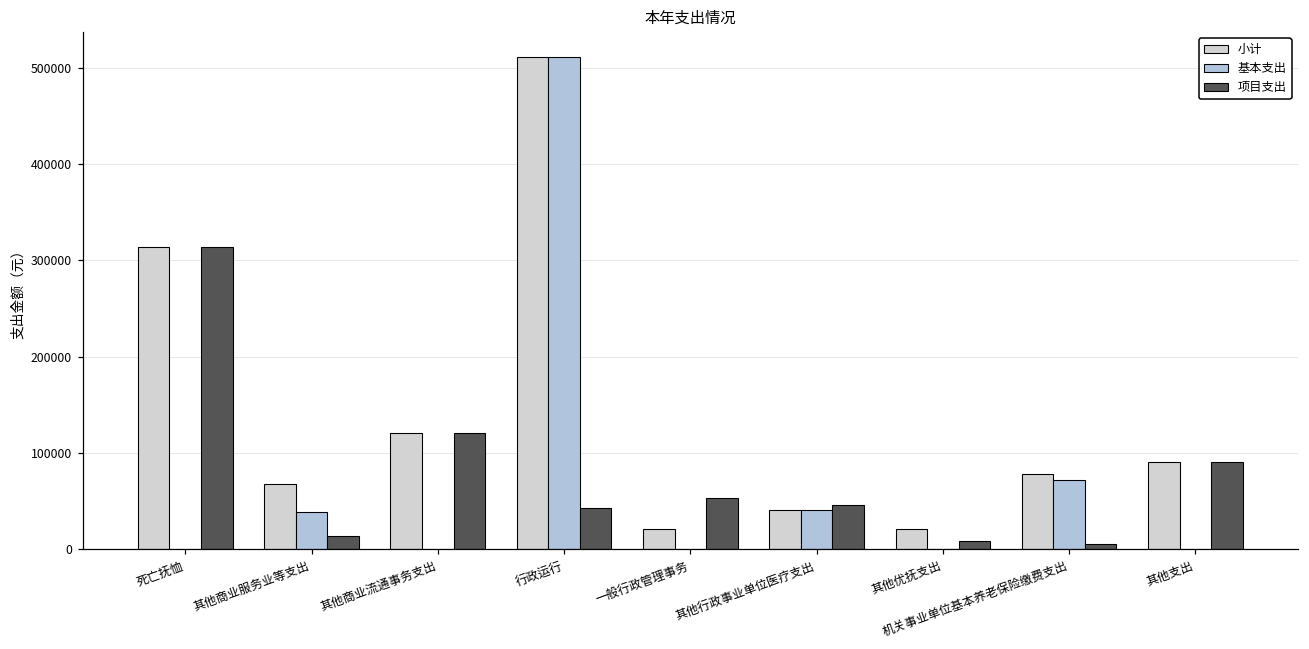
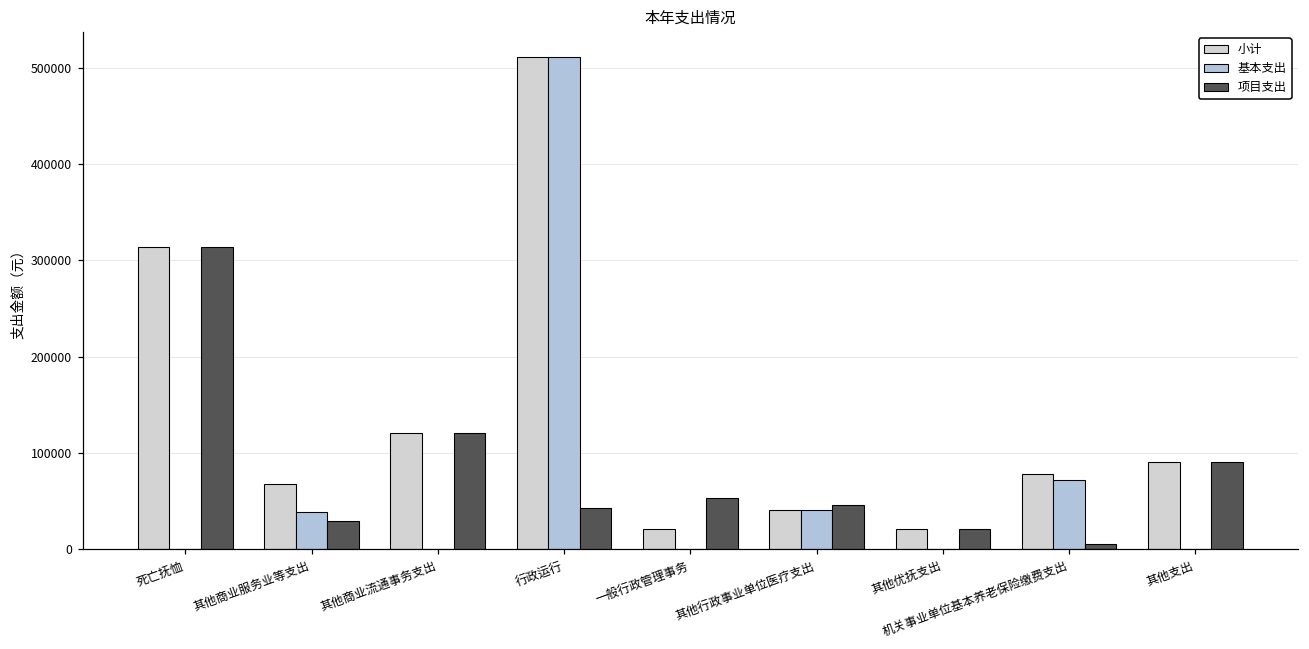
项目支出, 其他商业服务业等支出: 10000 -> 30000
项目支出, 其他优抚支出: 10000 -> 20000
